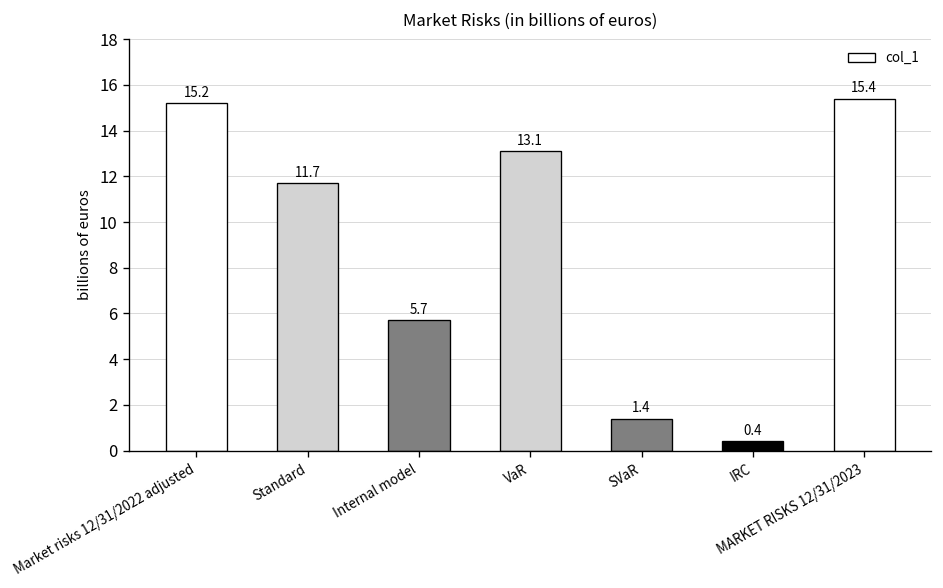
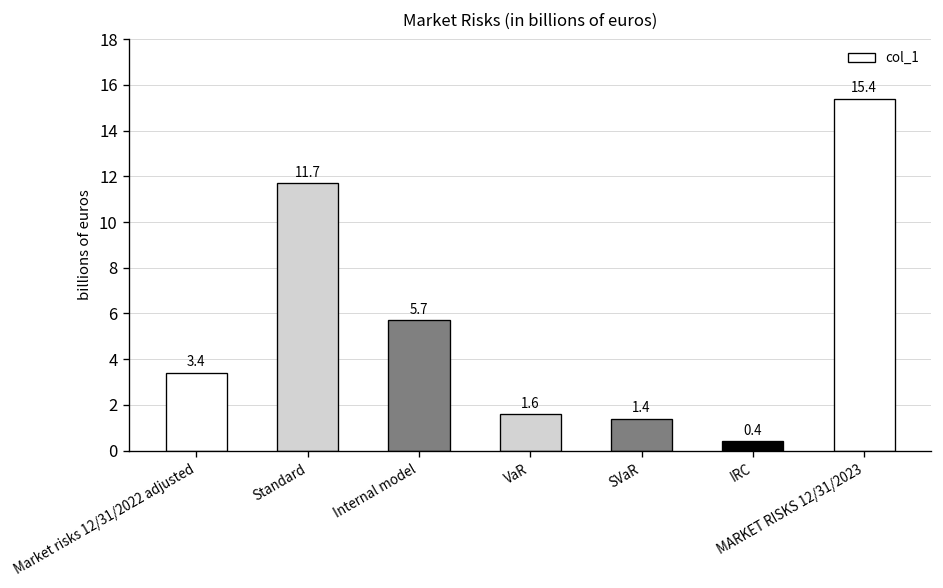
Market risks 12/31/2022 adjusted: 15.2 -> 3.4
VaR: 13.1 -> 1.6
